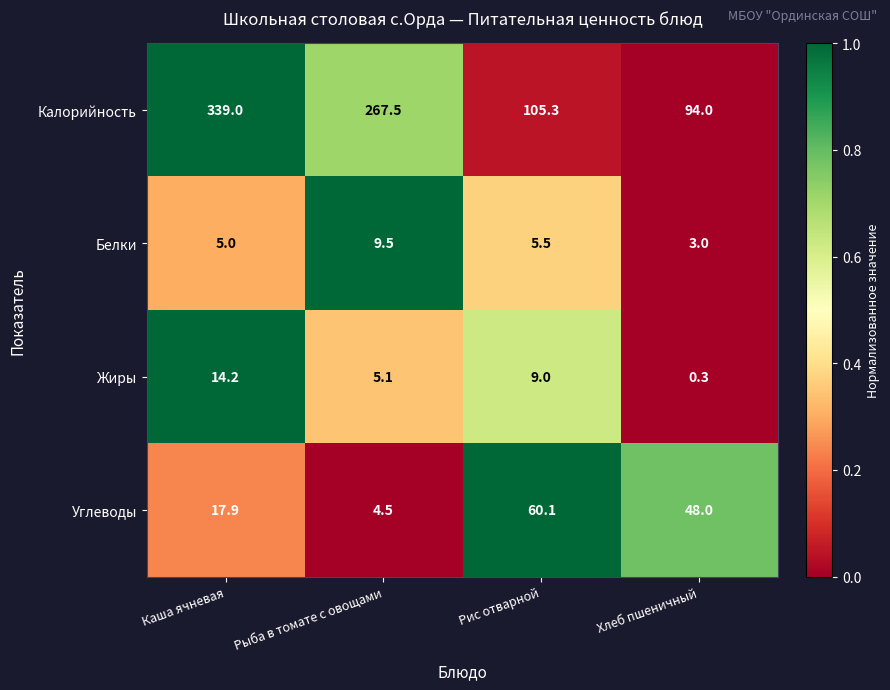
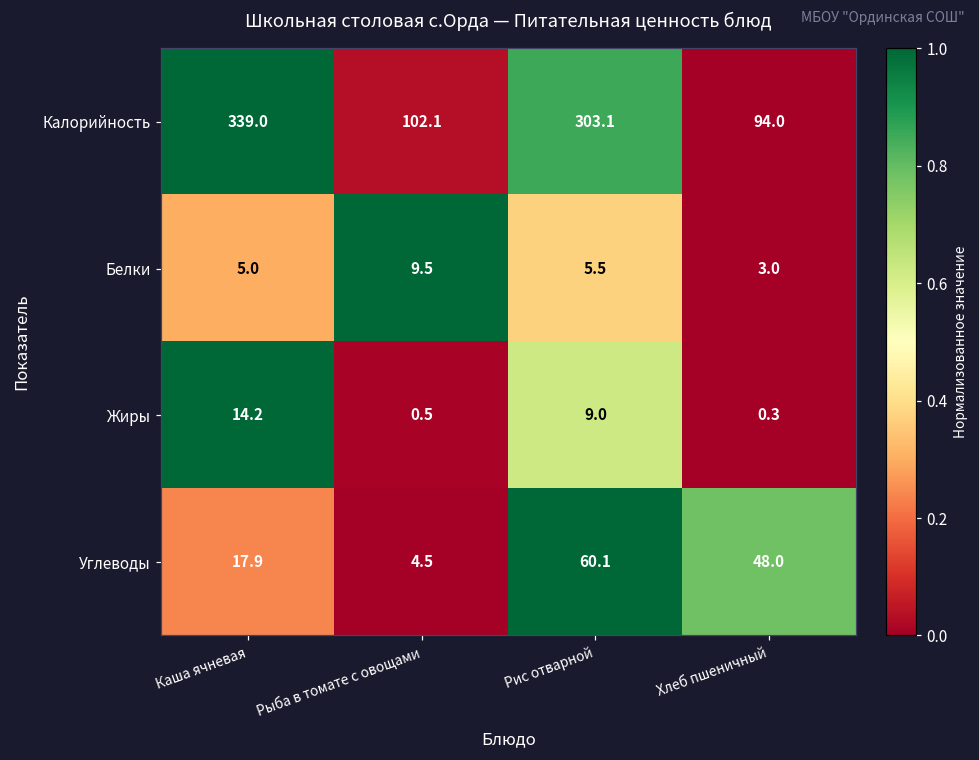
Калорийность, Рыба в томате с овощами: 267.5 -> 102.1
Калорийность, Рис отварной: 105.3 -> 303.1
Жиры, Рыба в томате с овощами: 5.1 -> 0.5
